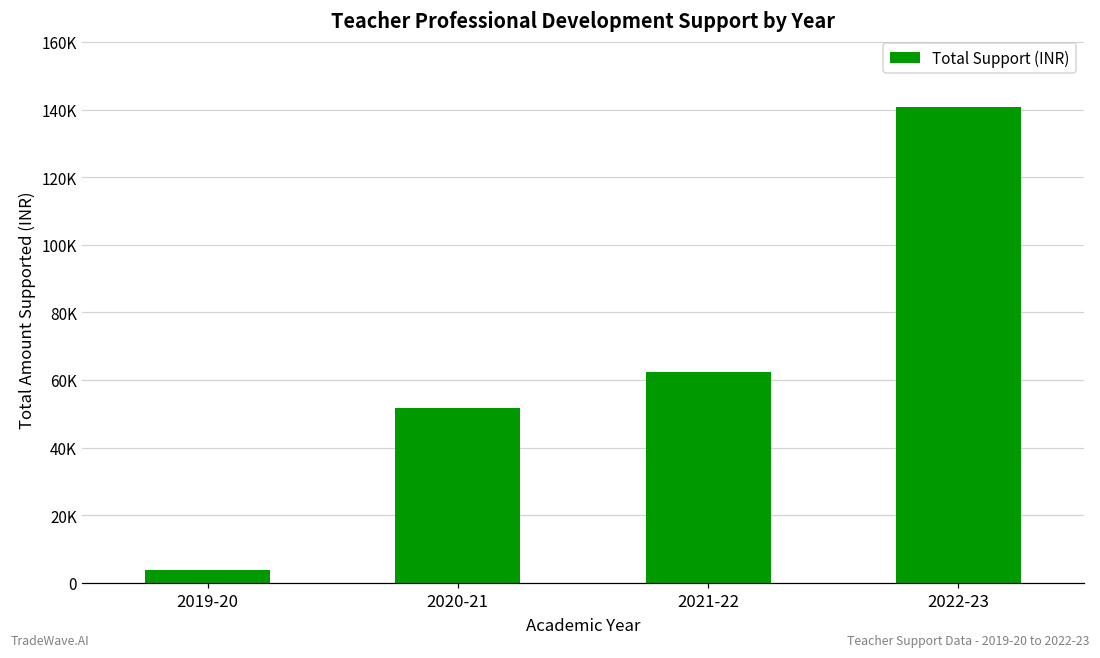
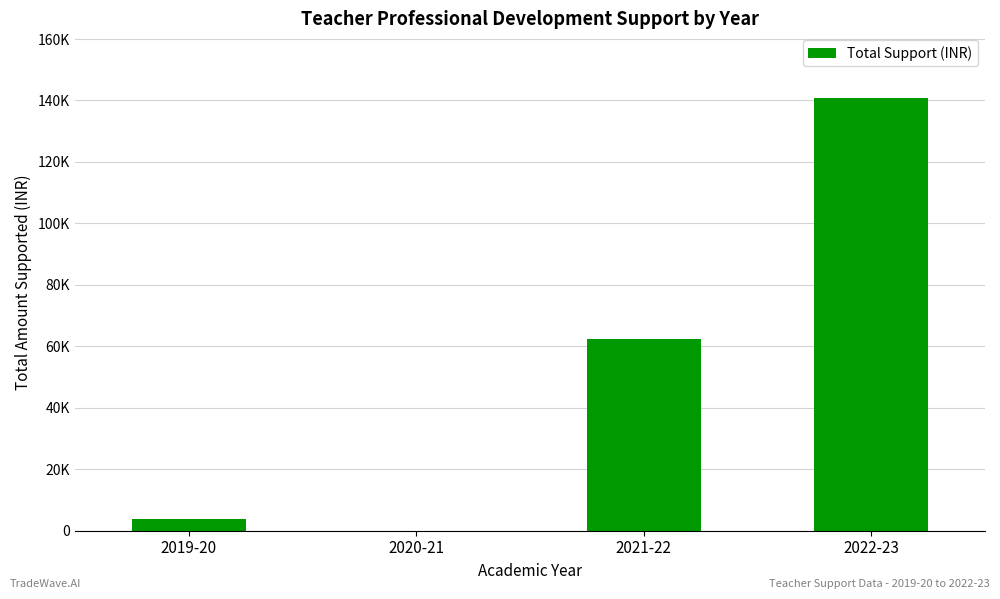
2020-21: 52000 -> 0
